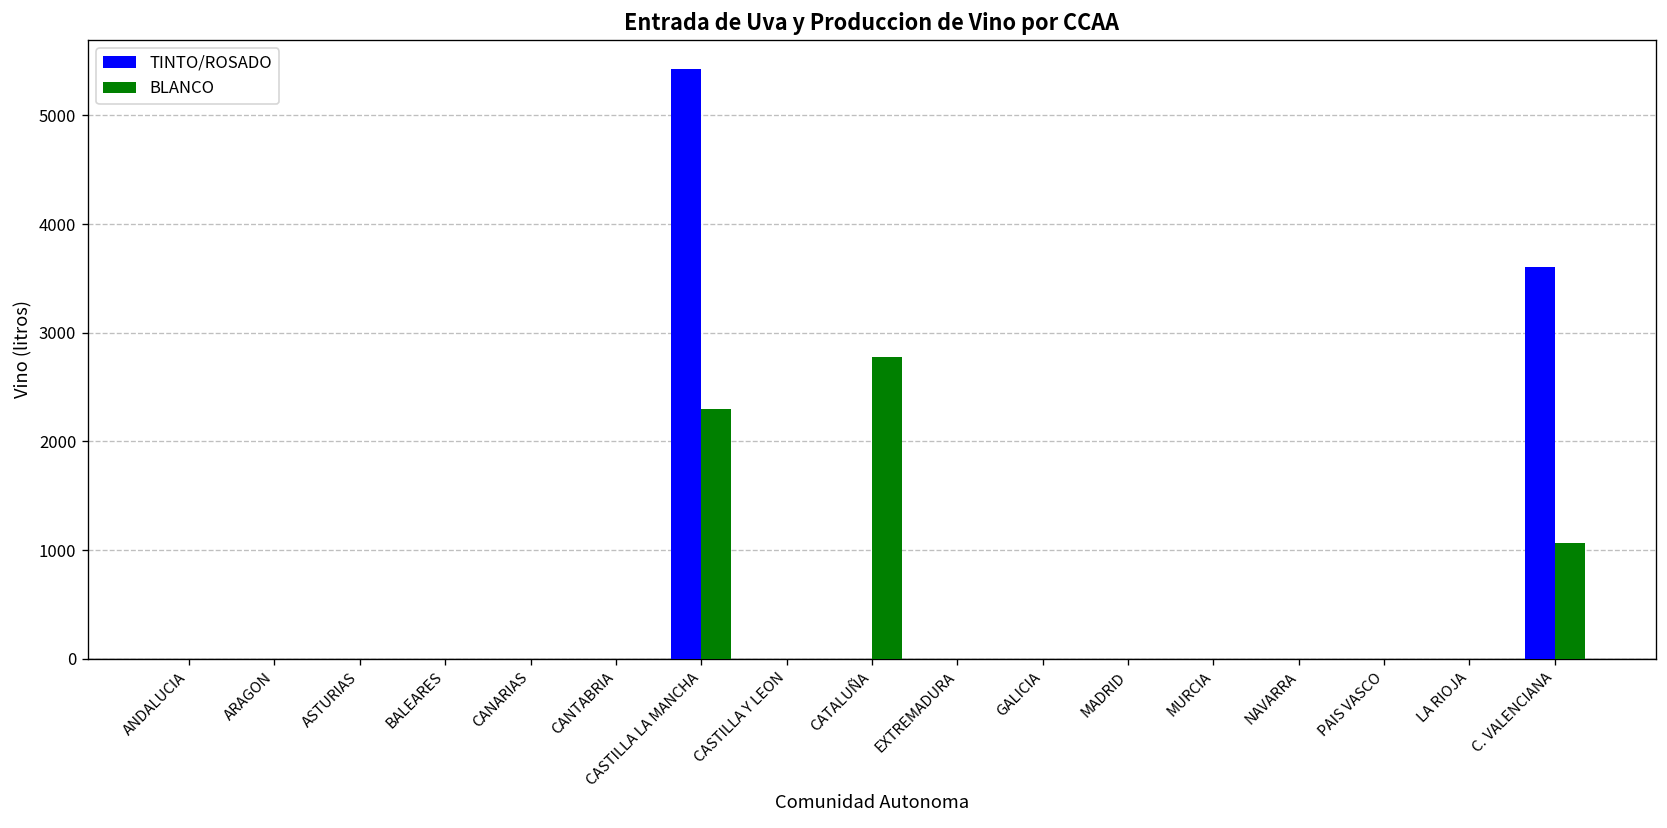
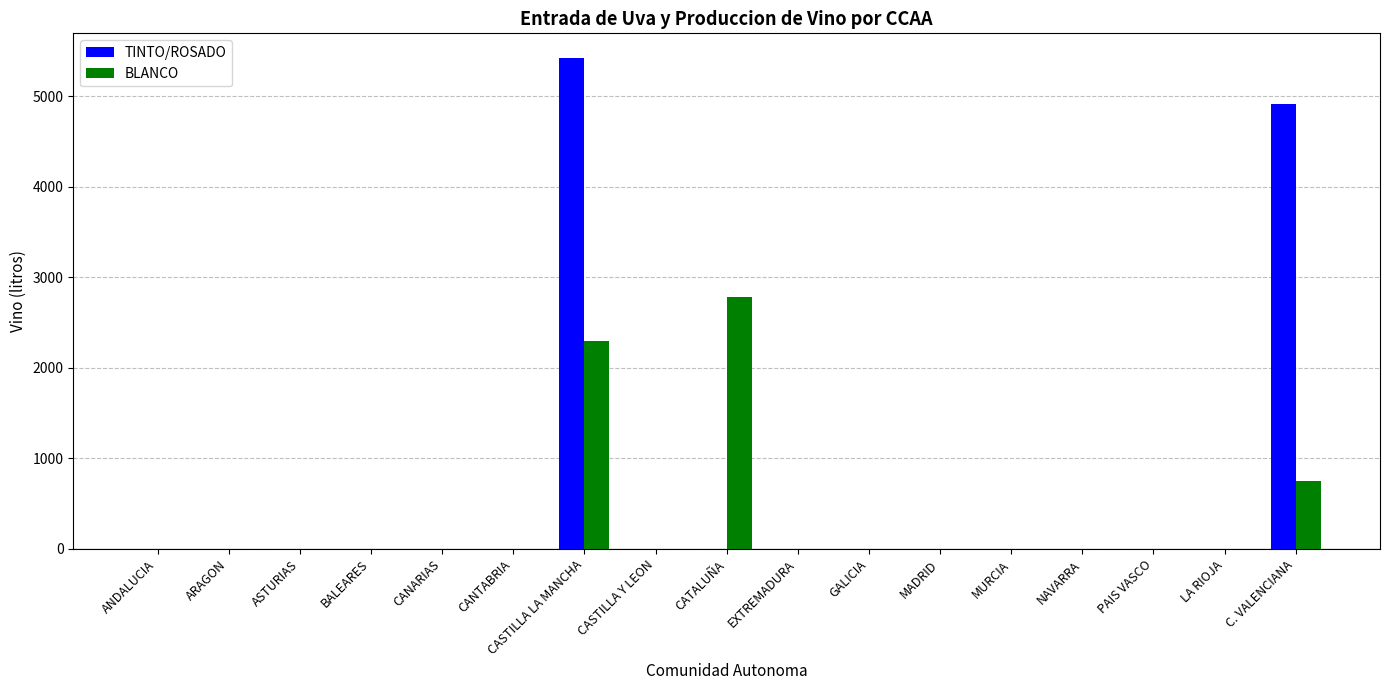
TINTO/ROSADO, C. VALENCIANA: 3600 -> 4900
BLANCO, C. VALENCIANA: 1100 -> 800
